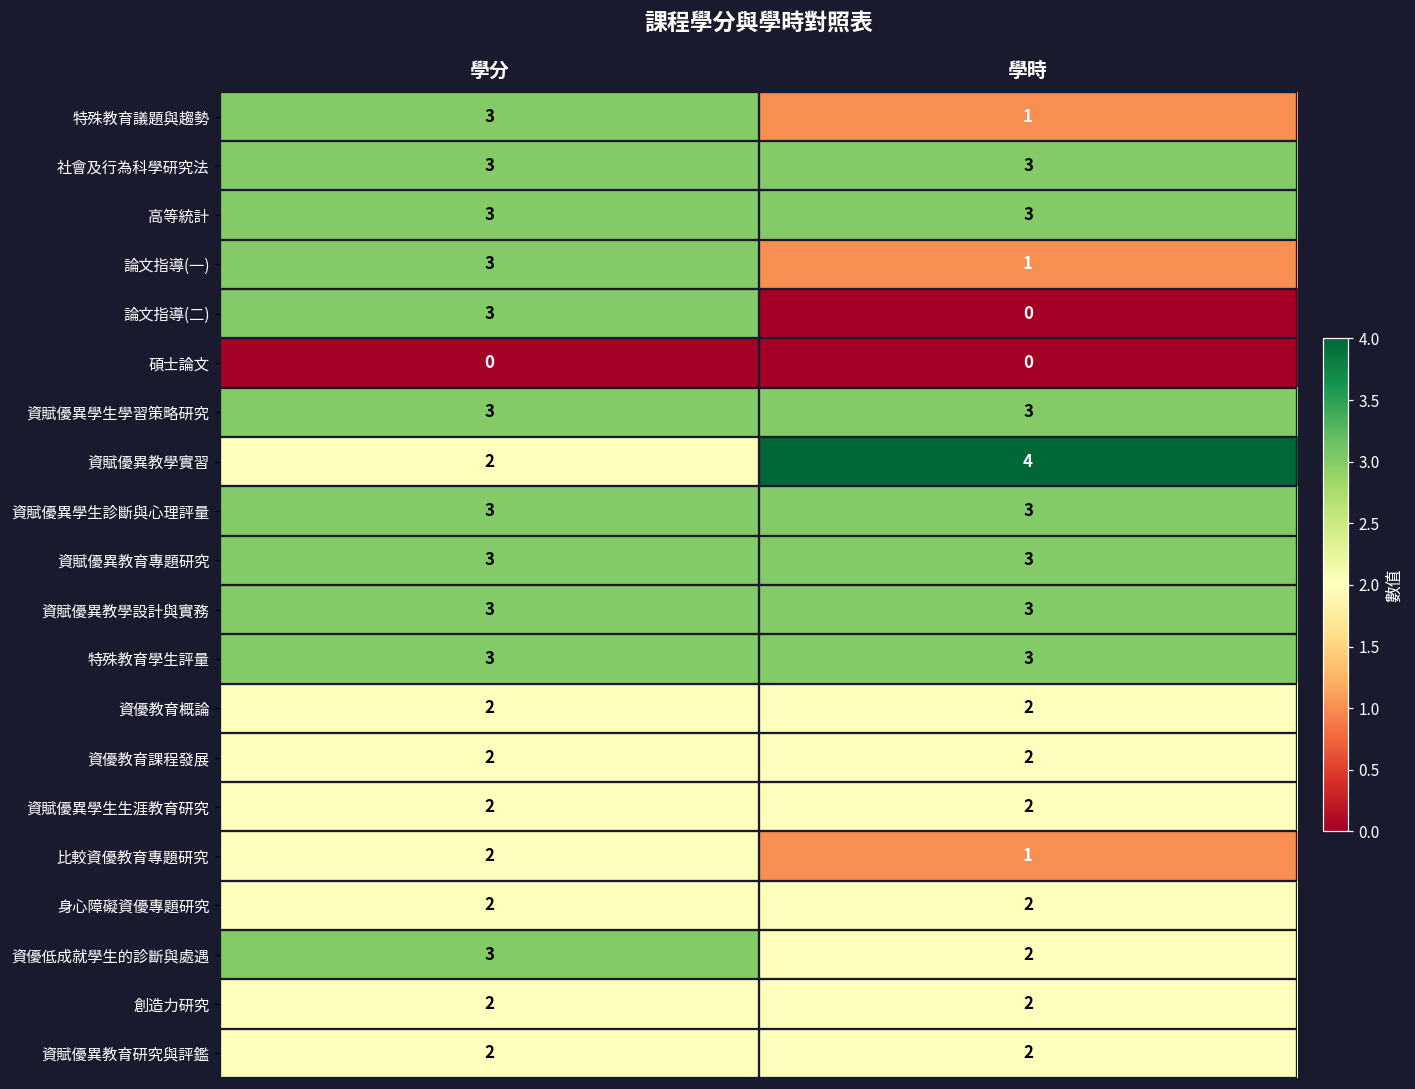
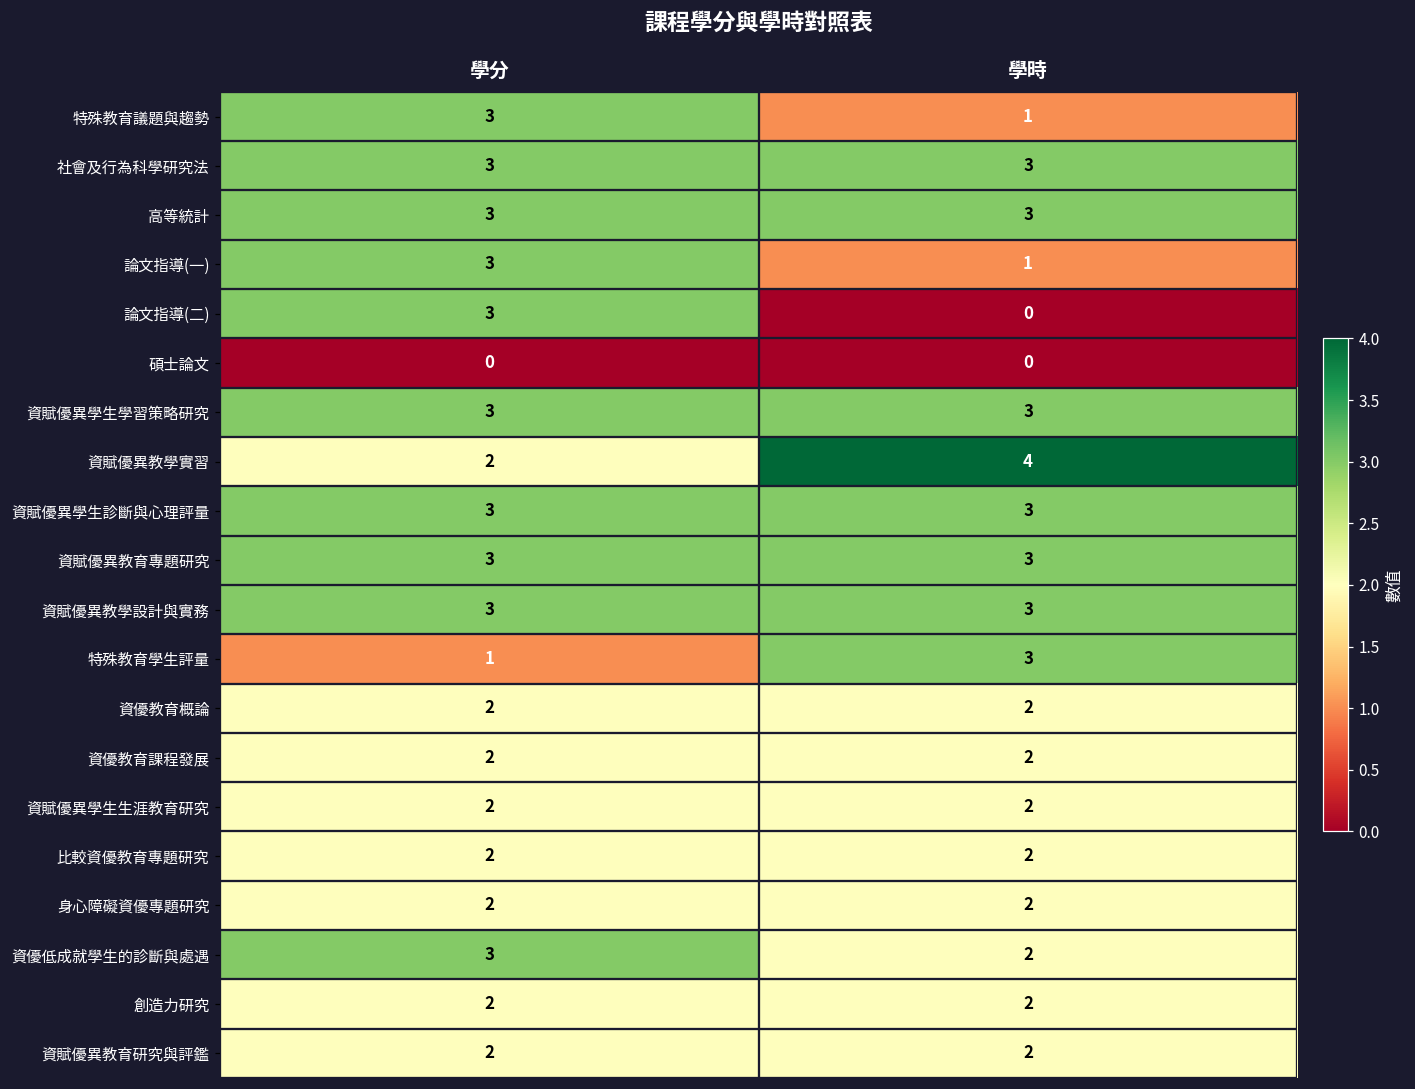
特殊教育學生評量, 學分: 3 -> 1
比較資優教育專題研究, 學時: 1 -> 2
